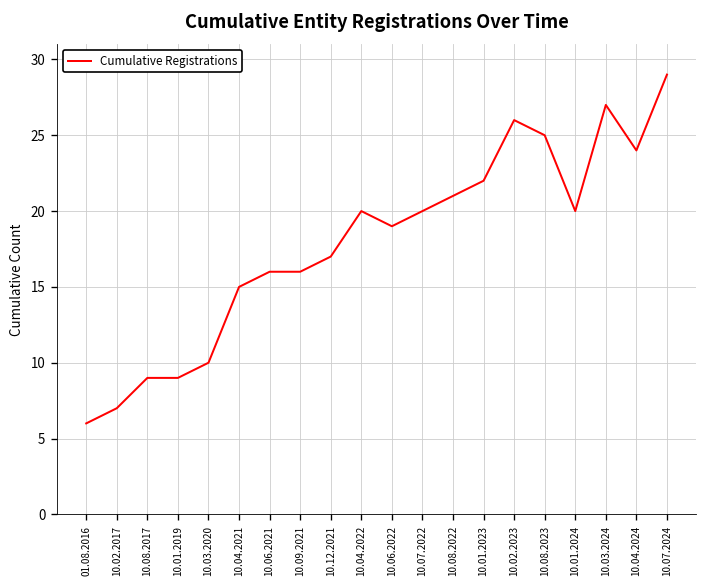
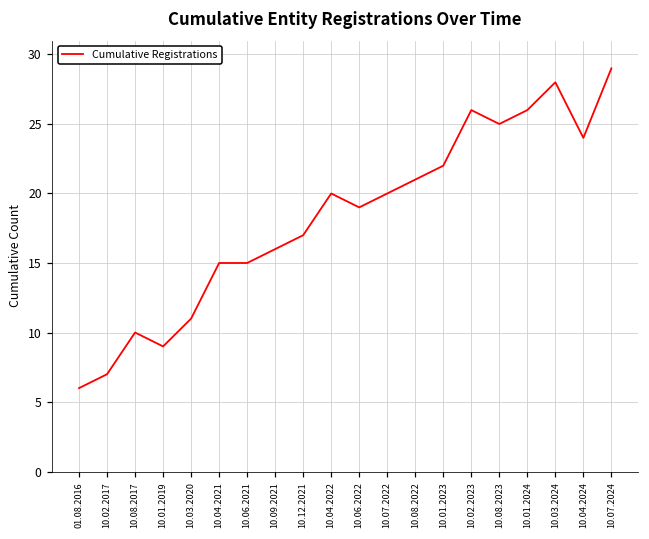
10.08.2017: 9 -> 10
10.03.2020: 10 -> 11
10.06.2021: 16 -> 15
10.01.2024: 20 -> 26
10.03.2024: 27 -> 28
